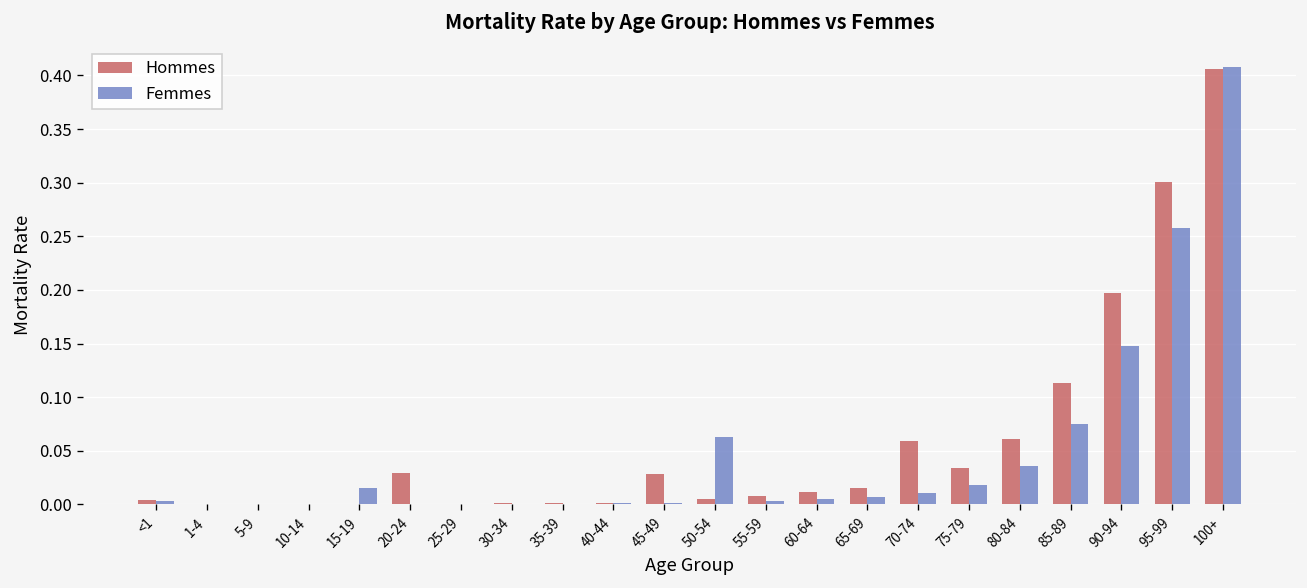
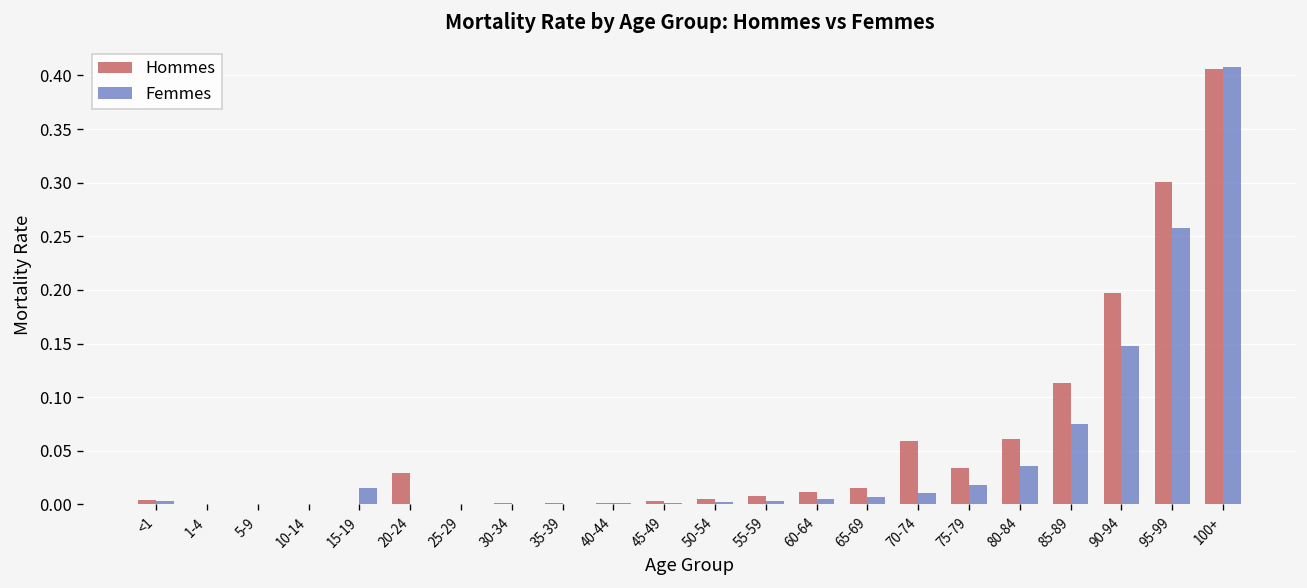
Hommes, 45-49: 0.03 -> 0.00
Femmes, 50-54: 0.06 -> 0.00
